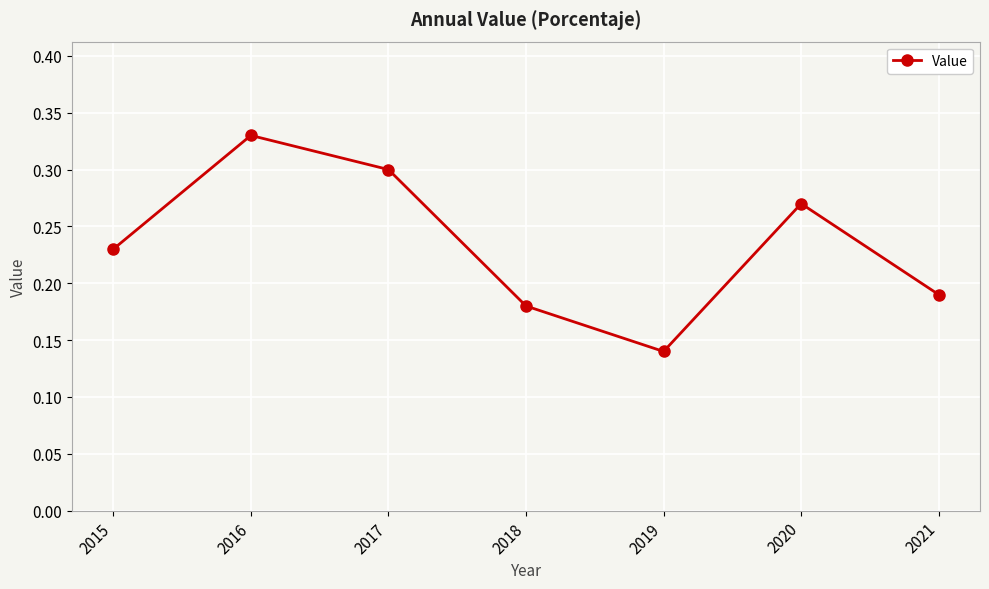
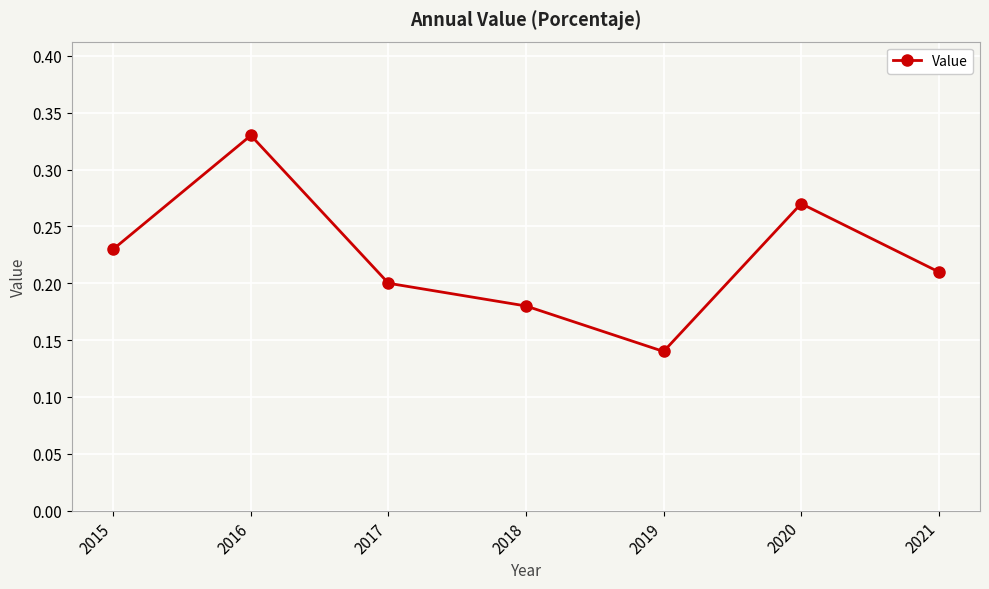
2017: 0.3 -> 0.2
2021: 0.19 -> 0.21
